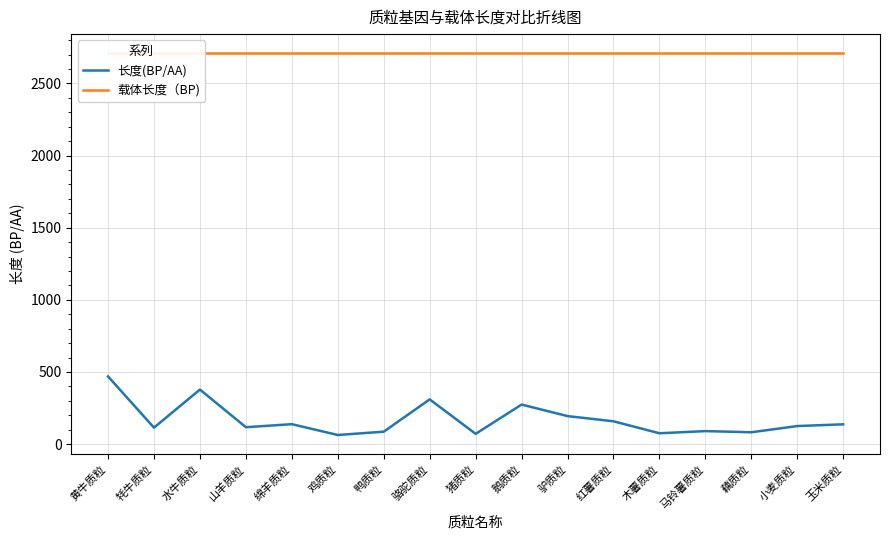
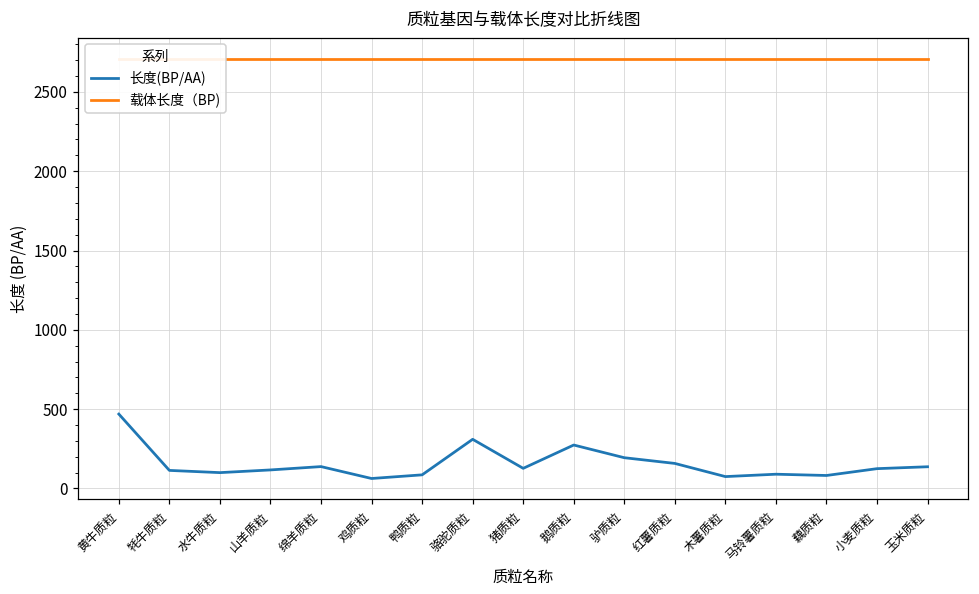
长度(BP/AA), 水牛质粒: 380 -> 100
长度(BP/AA), 猪质粒: 70 -> 130
